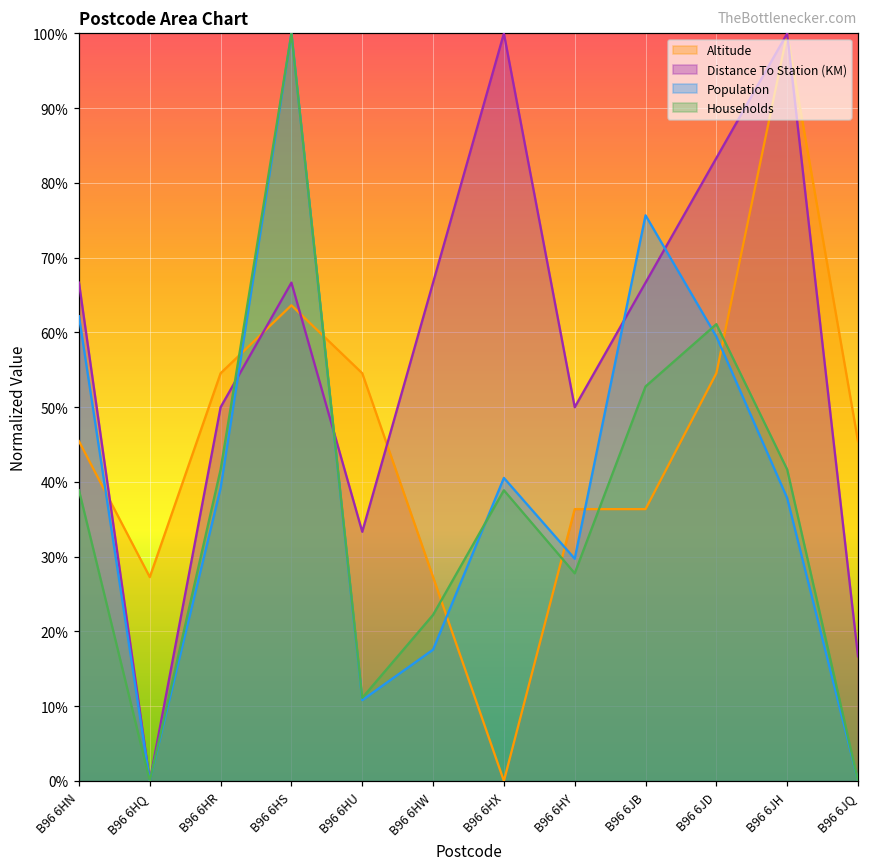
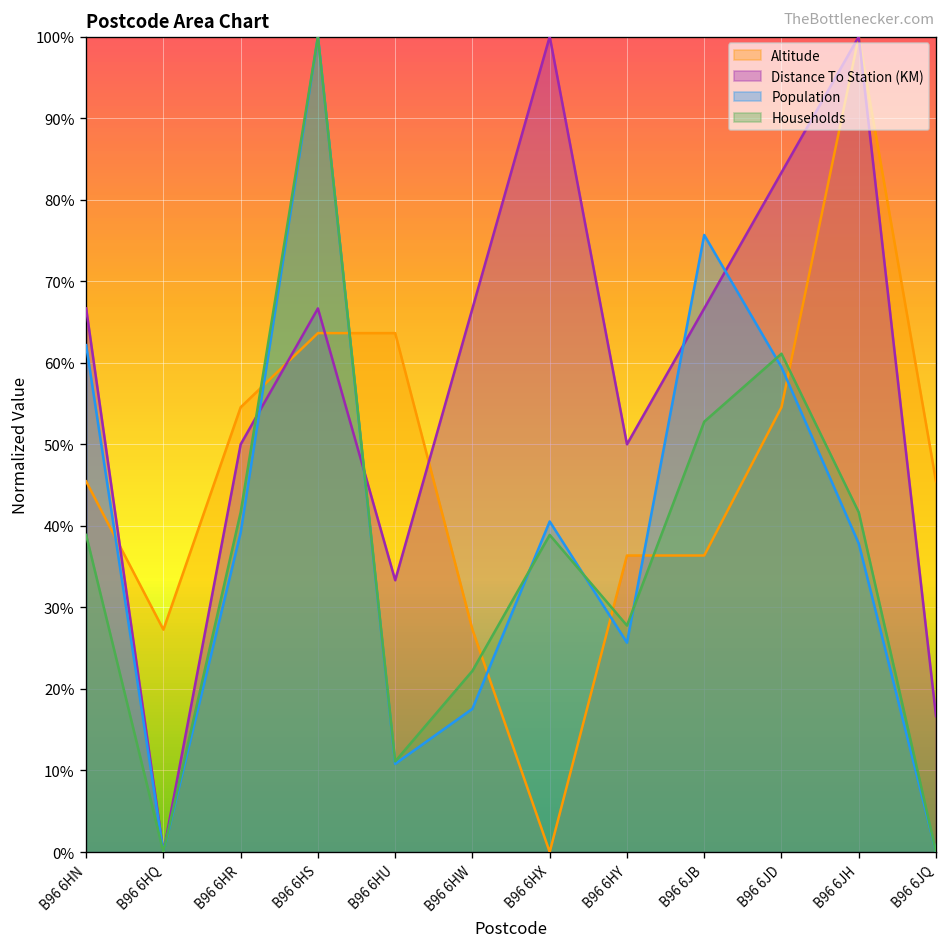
Altitude, B96 6HU: 55% -> 64%
Population, B96 6HY: 30% -> 26%
